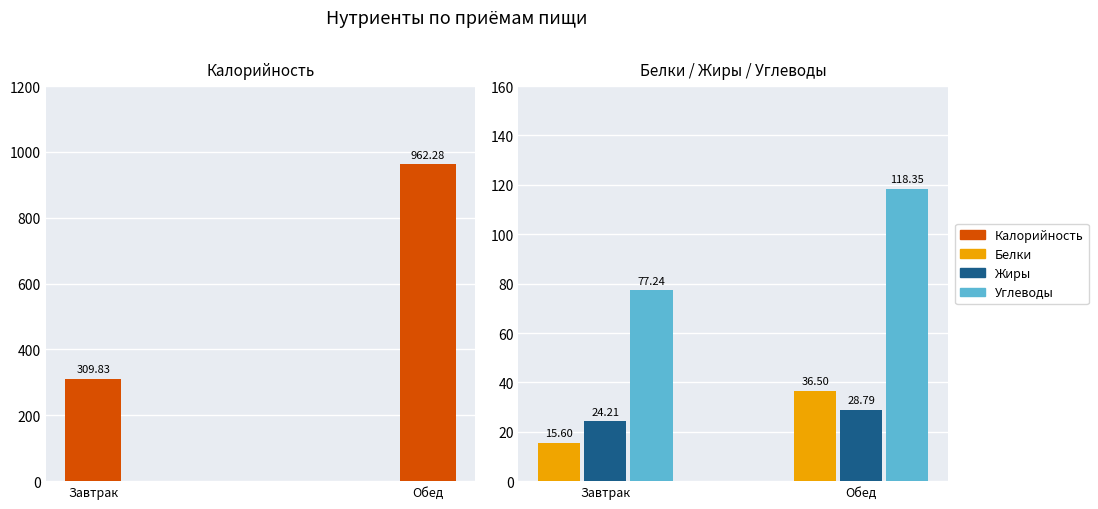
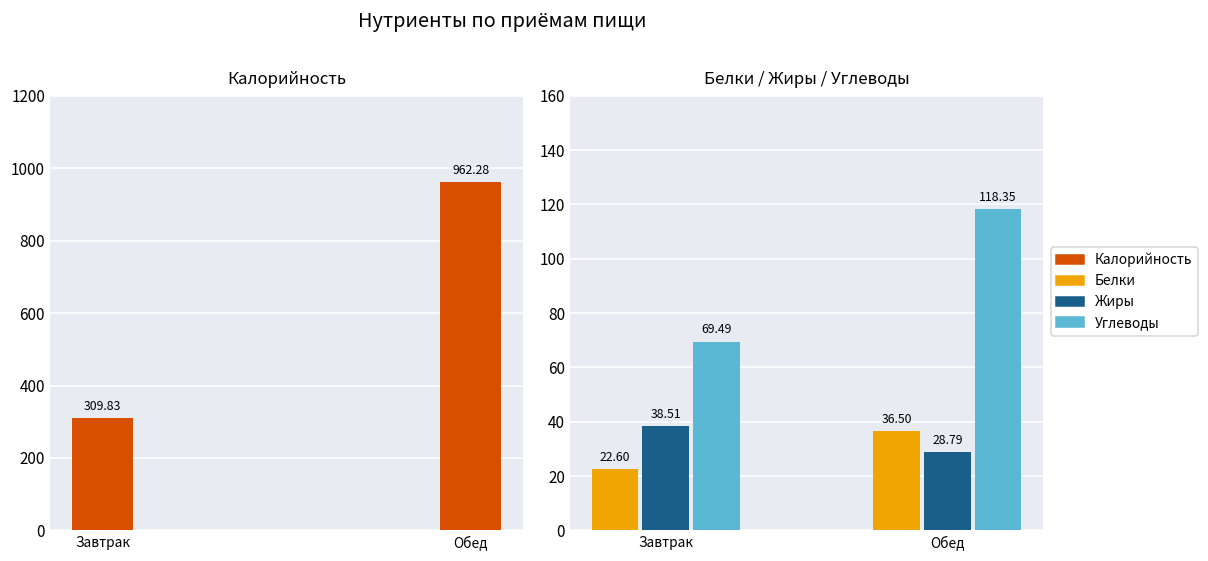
Белки / Жиры / Углеводы, Белки, Завтрак: 15.60 -> 22.60
Белки / Жиры / Углеводы, Жиры, Завтрак: 24.21 -> 38.51
Белки / Жиры / Углеводы, Углеводы, Завтрак: 77.24 -> 69.49
